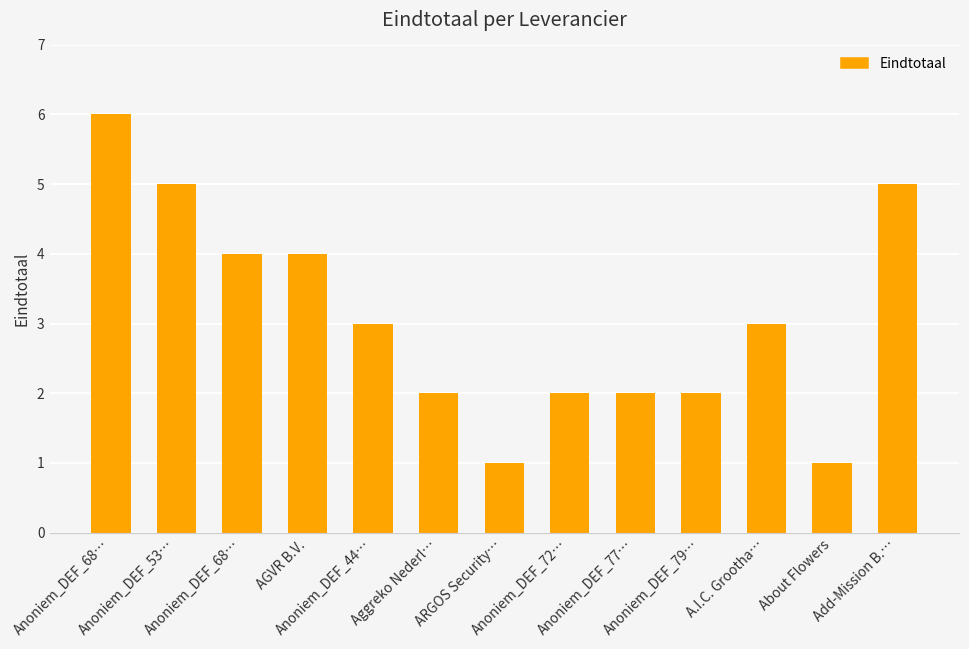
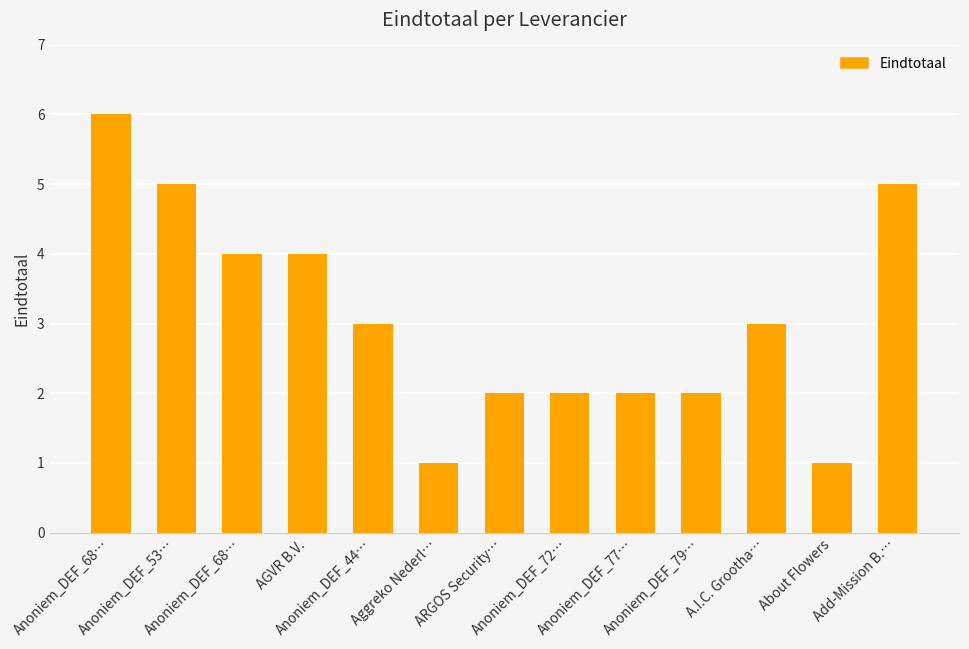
Aggreko Nederl…: 2 -> 1
ARGOS Security…: 1 -> 2
